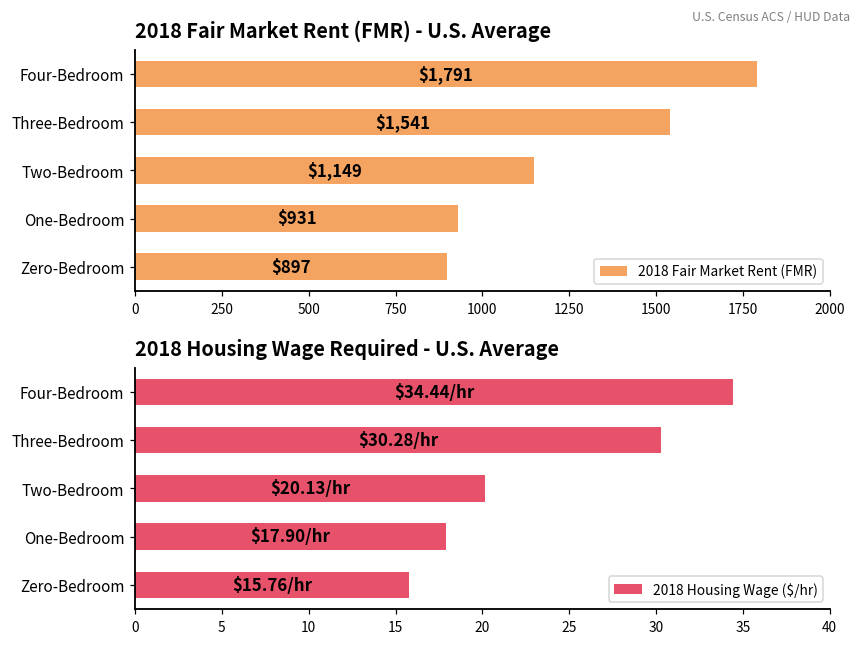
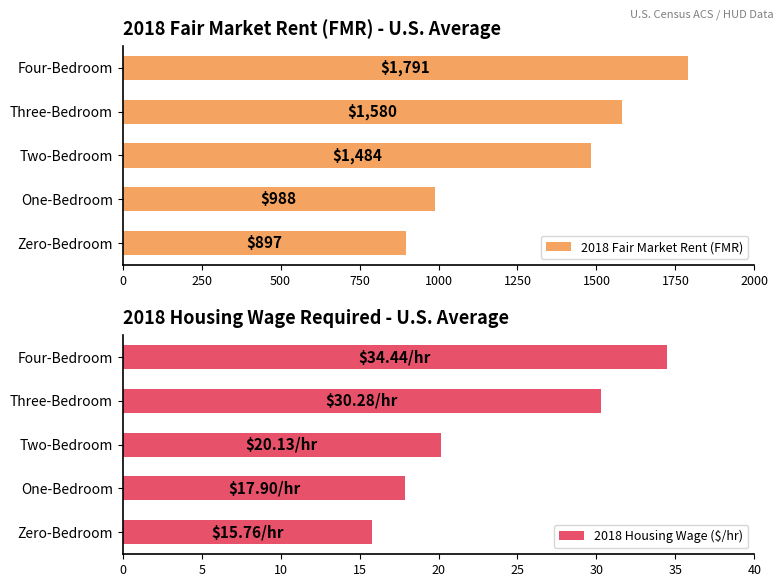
2018 Fair Market Rent (FMR) - U.S. Average, Three-Bedroom: $1,541 -> $1,580
2018 Fair Market Rent (FMR) - U.S. Average, Two-Bedroom: $1,149 -> $1,484
2018 Fair Market Rent (FMR) - U.S. Average, One-Bedroom: $931 -> $988
